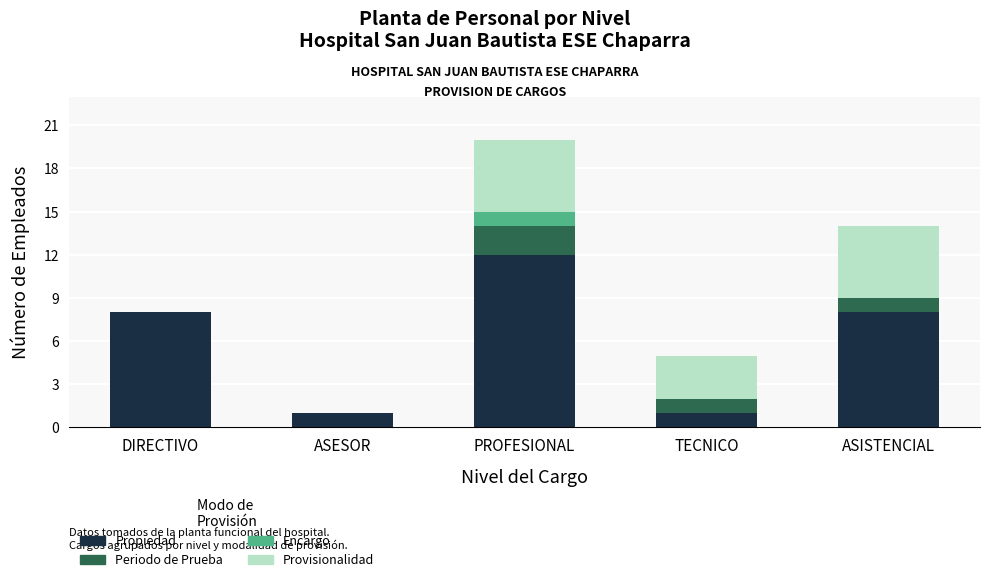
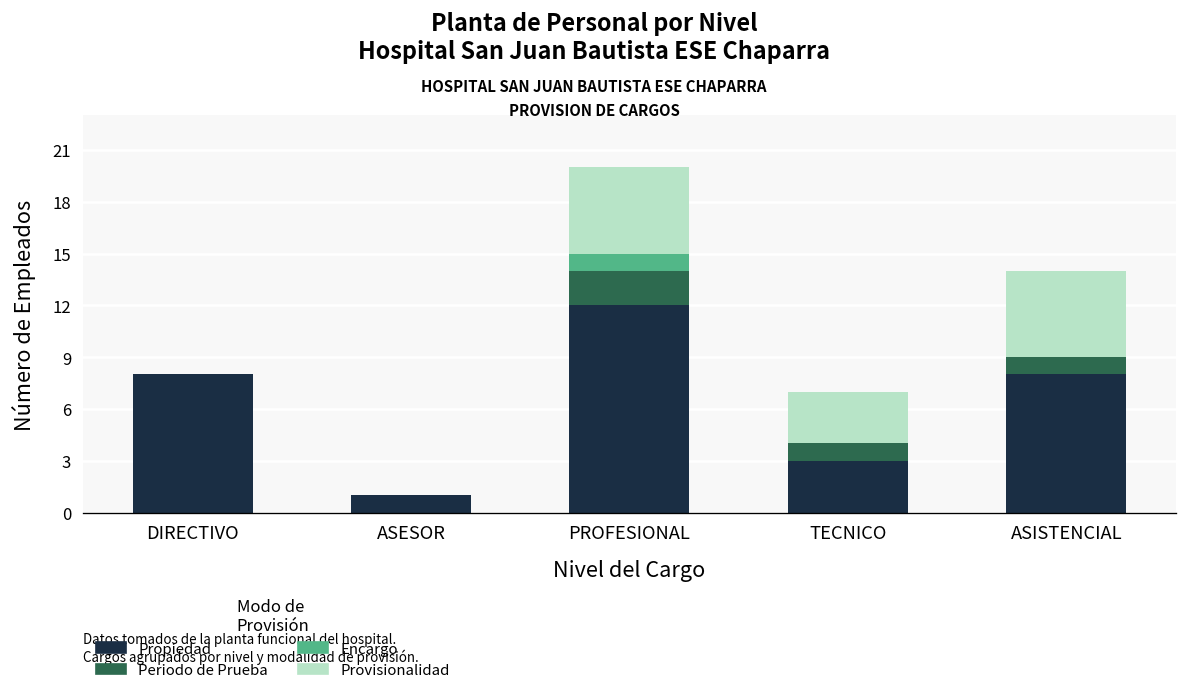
Propiedad, TECNICO: 1 -> 3
